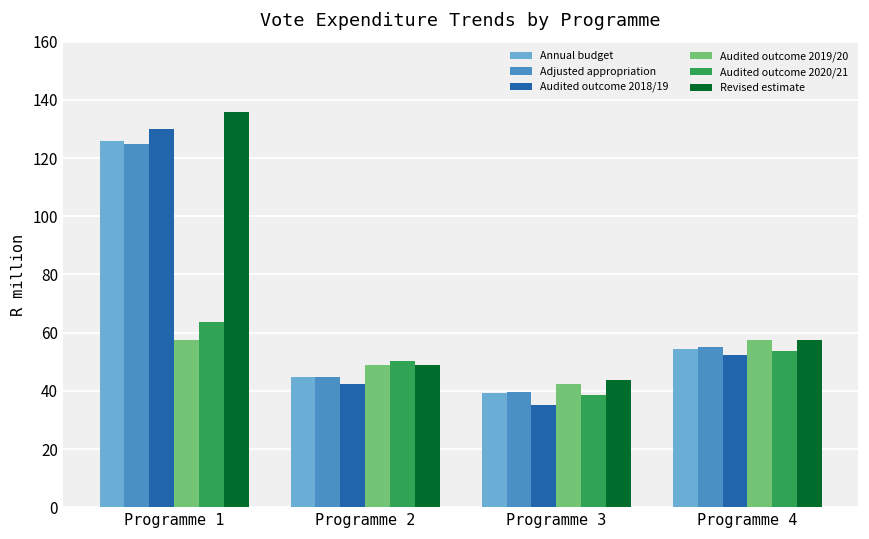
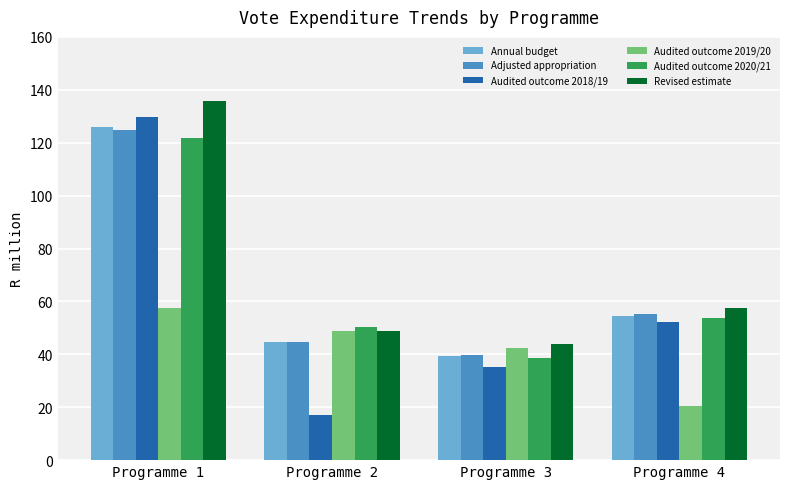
Audited outcome 2020/21, Programme 1: 64 -> 122
Audited outcome 2018/19, Programme 2: 42 -> 17
Audited outcome 2019/20, Programme 4: 58 -> 21
